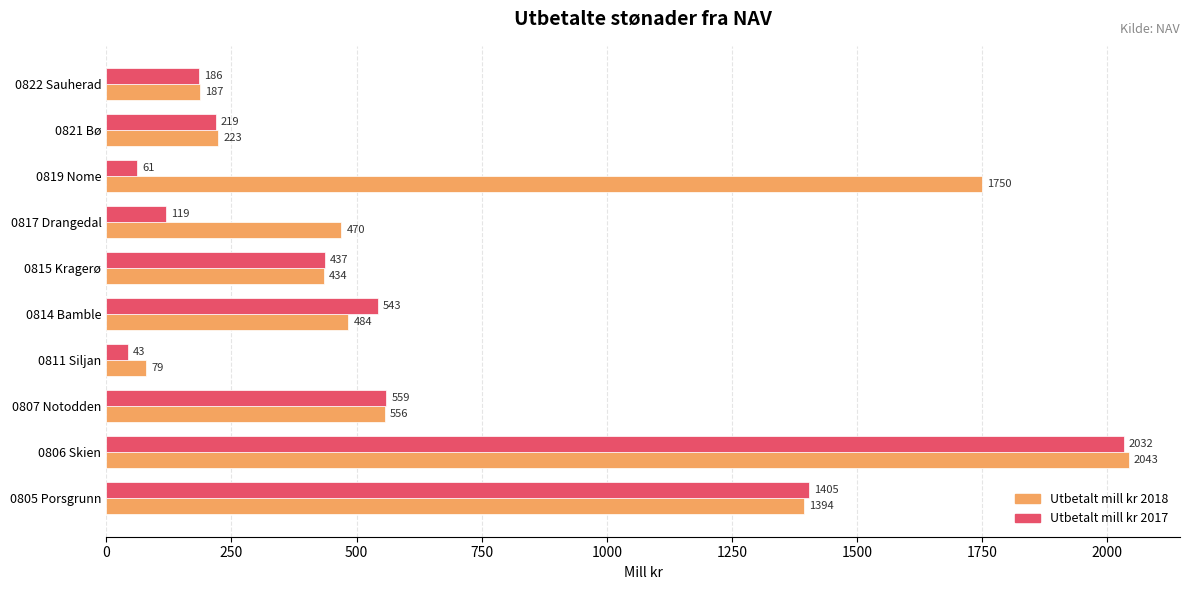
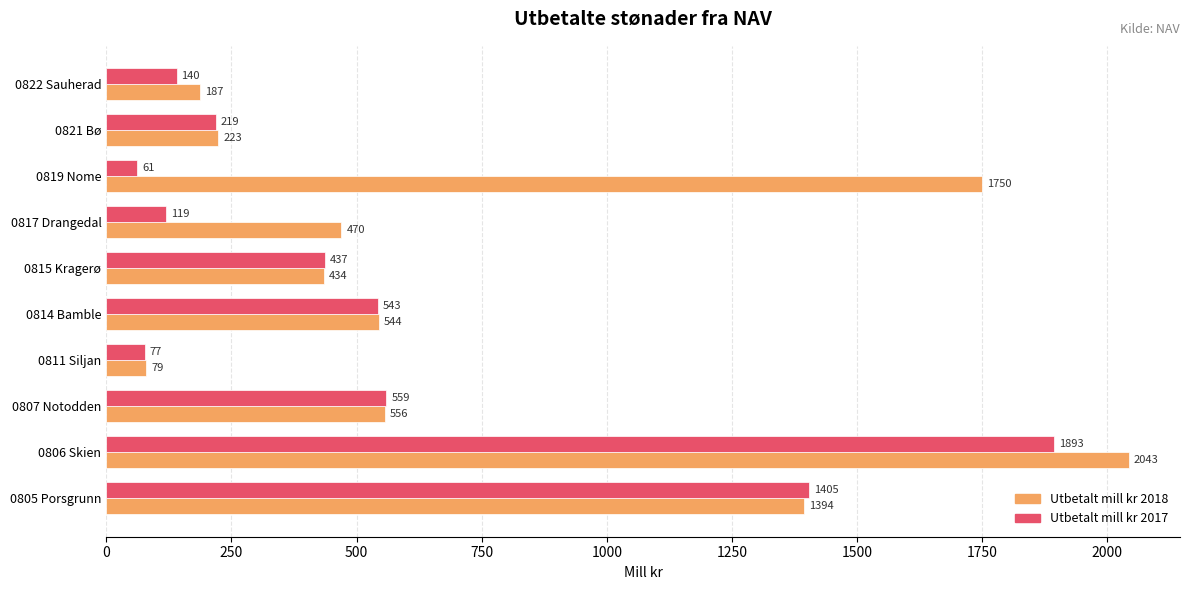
Utbetalt mill kr 2017, 0822 Sauherad: 186 -> 140
Utbetalt mill kr 2018, 0814 Bamble: 484 -> 544
Utbetalt mill kr 2017, 0811 Siljan: 43 -> 77
Utbetalt mill kr 2017, 0806 Skien: 2032 -> 1893
